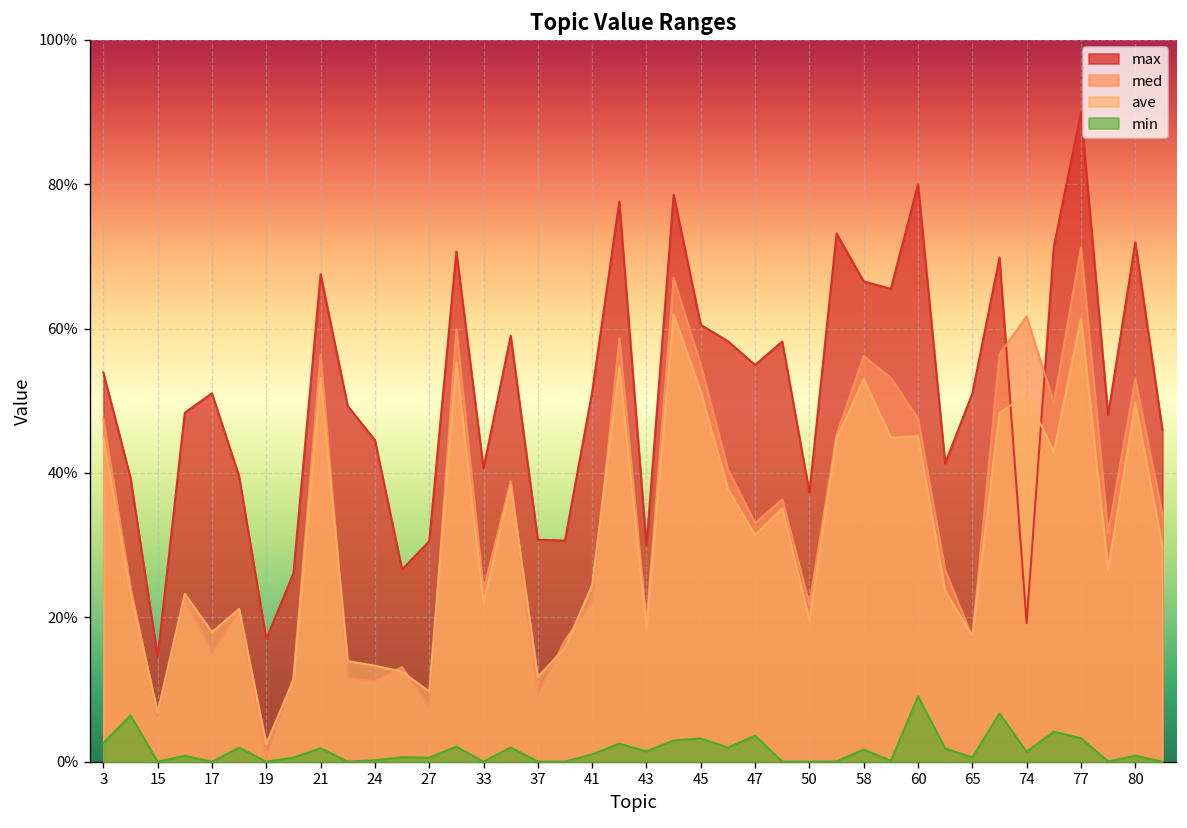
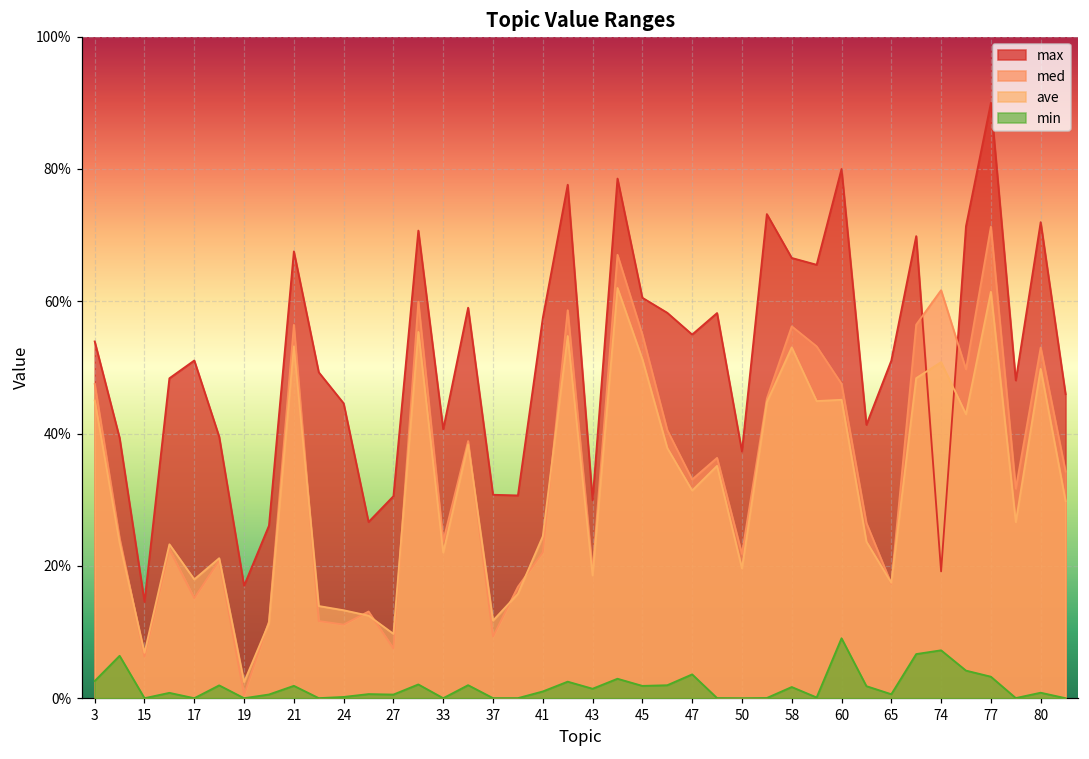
max, 41: 51% -> 57%
min, 45: 3% -> 2%
min, 74: 1% -> 7%
